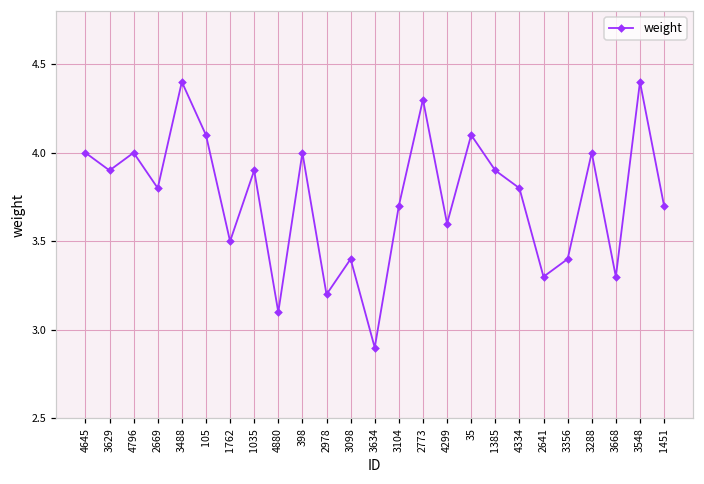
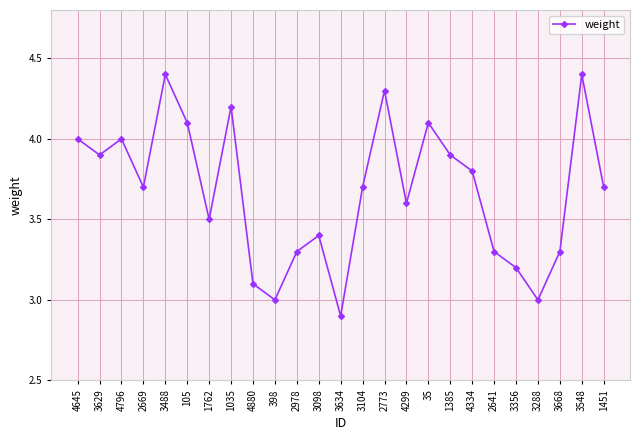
2669: 3.8 -> 3.7
1035: 3.9 -> 4.2
398: 4 -> 3
2978: 3.2 -> 3.3
3356: 3.4 -> 3.2
3288: 4 -> 3
